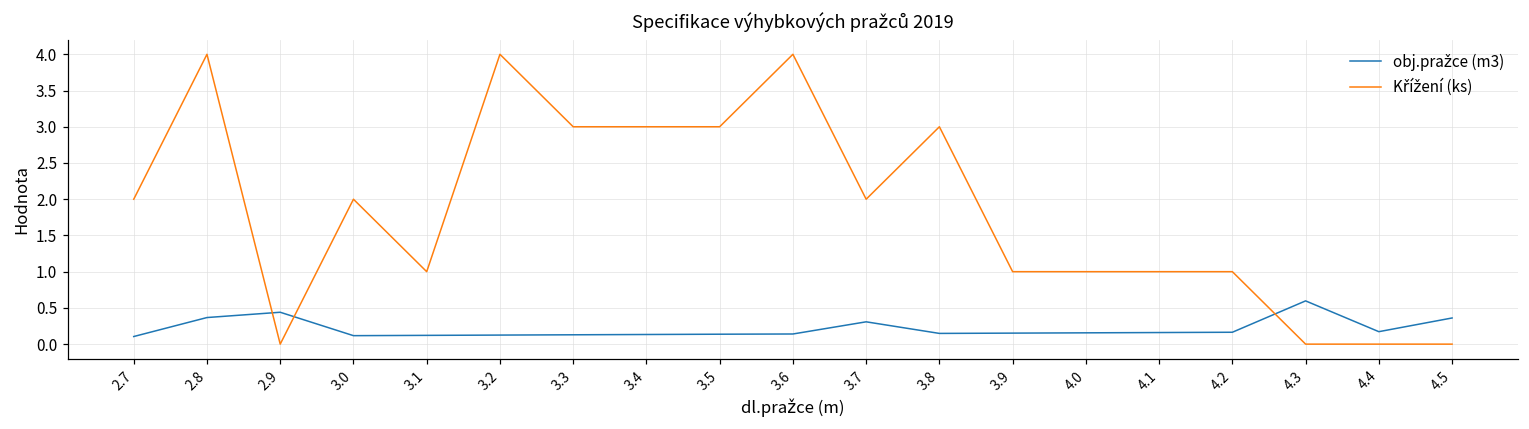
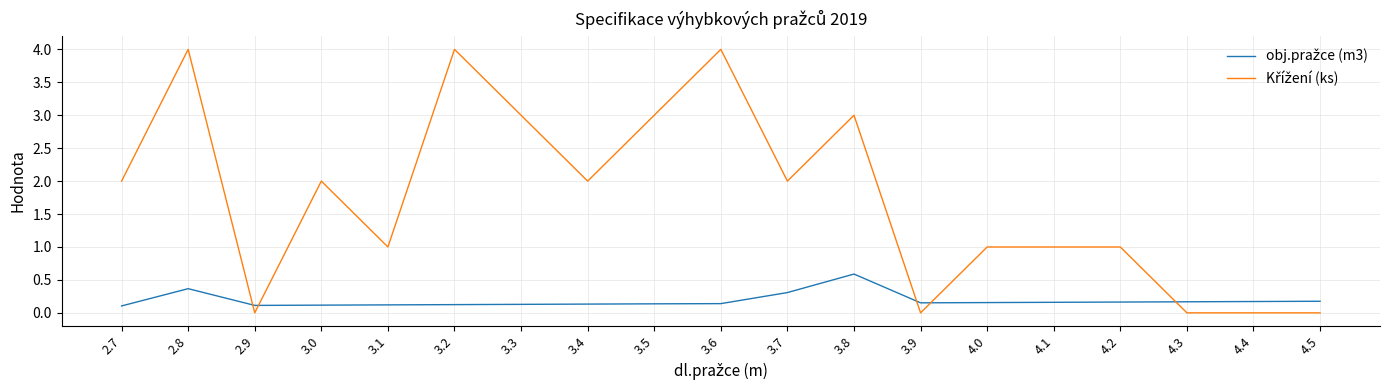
obj.pražce (m3), 2.9: 0.4 -> 0.1
Křížení (ks), 3.4: 3 -> 2
obj.pražce (m3), 3.8: 0.1 -> 0.6
Křížení (ks), 3.9: 1 -> 0
obj.pražce (m3), 4.3: 0.6 -> 0.2
obj.pražce (m3), 4.5: 0.4 -> 0.2
